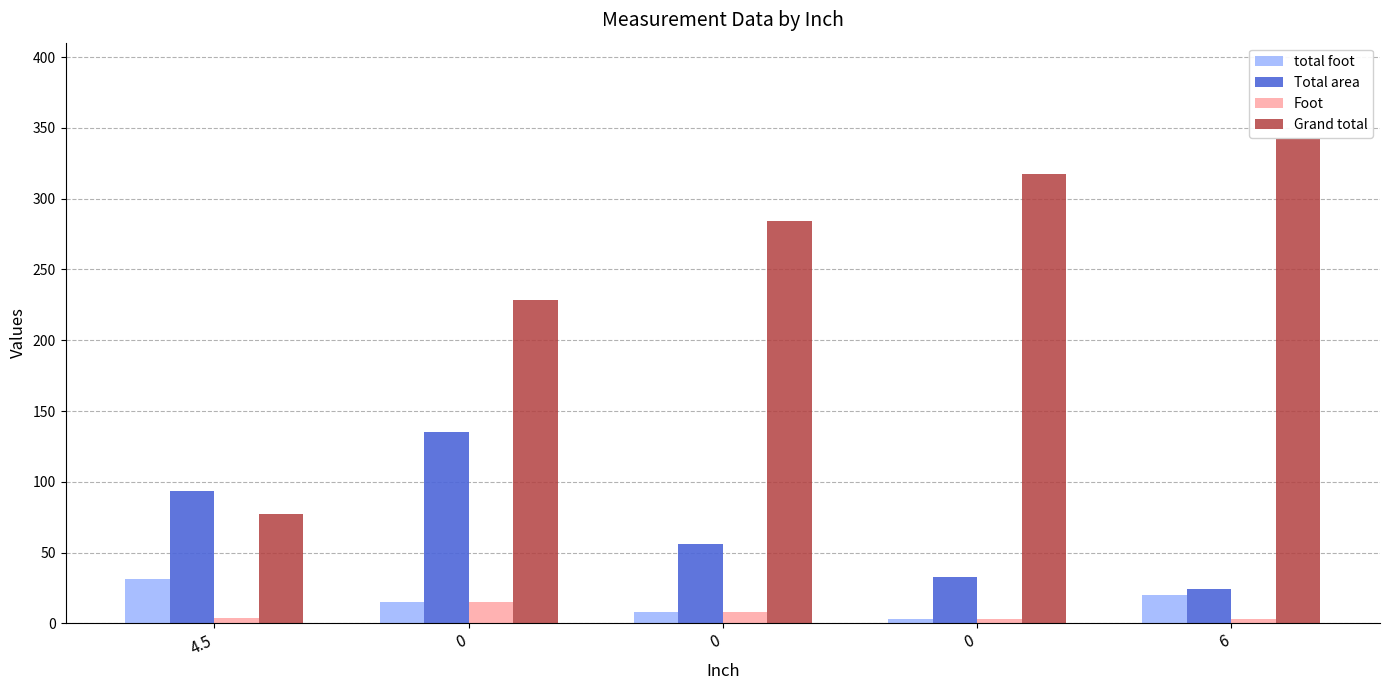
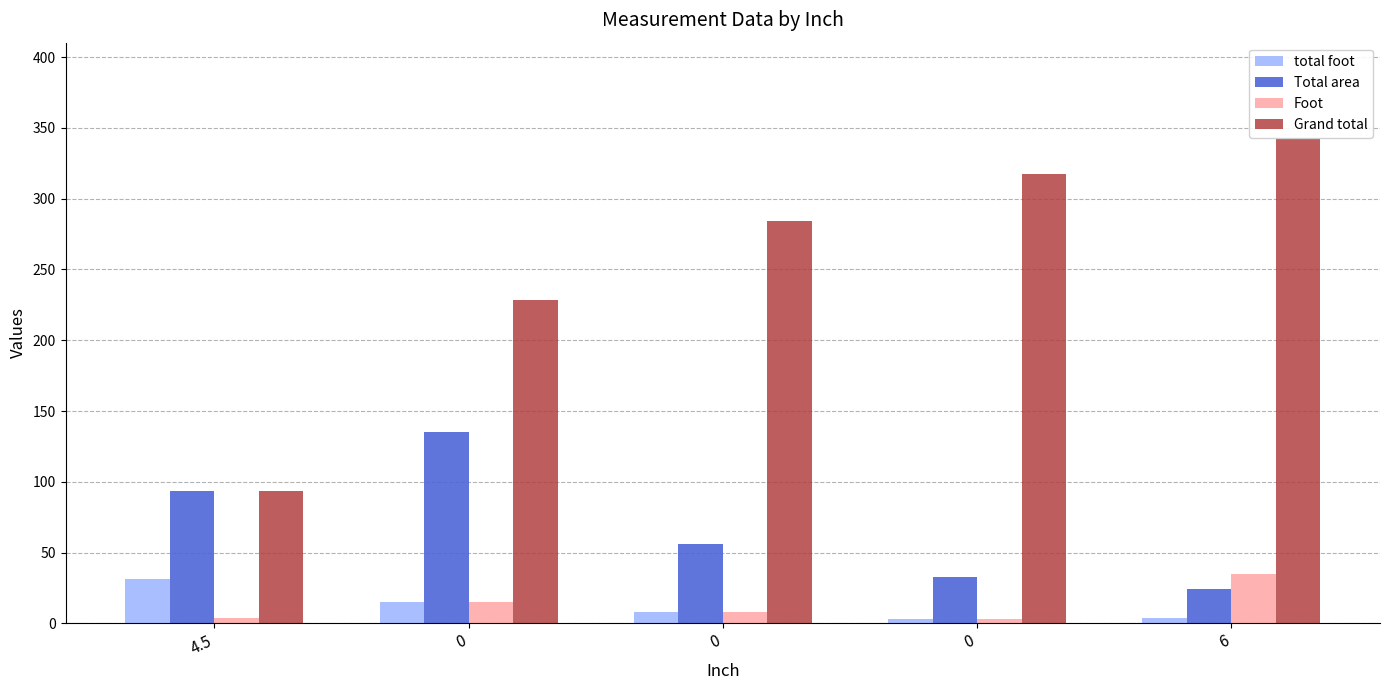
Grand total, 4.5: 77 -> 93
total foot, 6: 20 -> 4
Foot, 6: 3 -> 35
